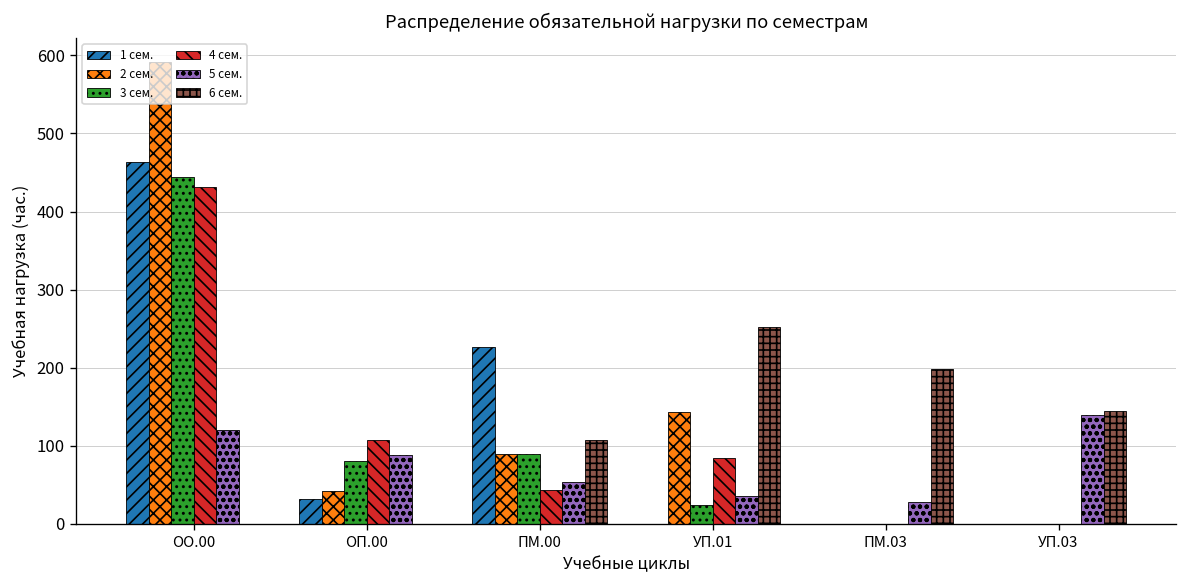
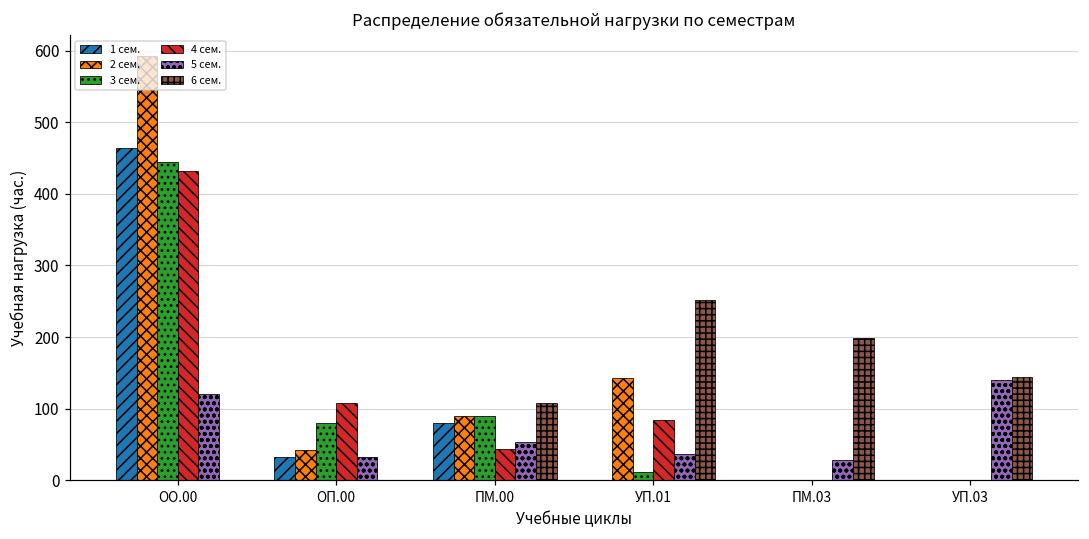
5 сем., ОП.00: 90 -> 30
1 сем., ПМ.00: 230 -> 80
3 сем., УП.01: 20 -> 10
